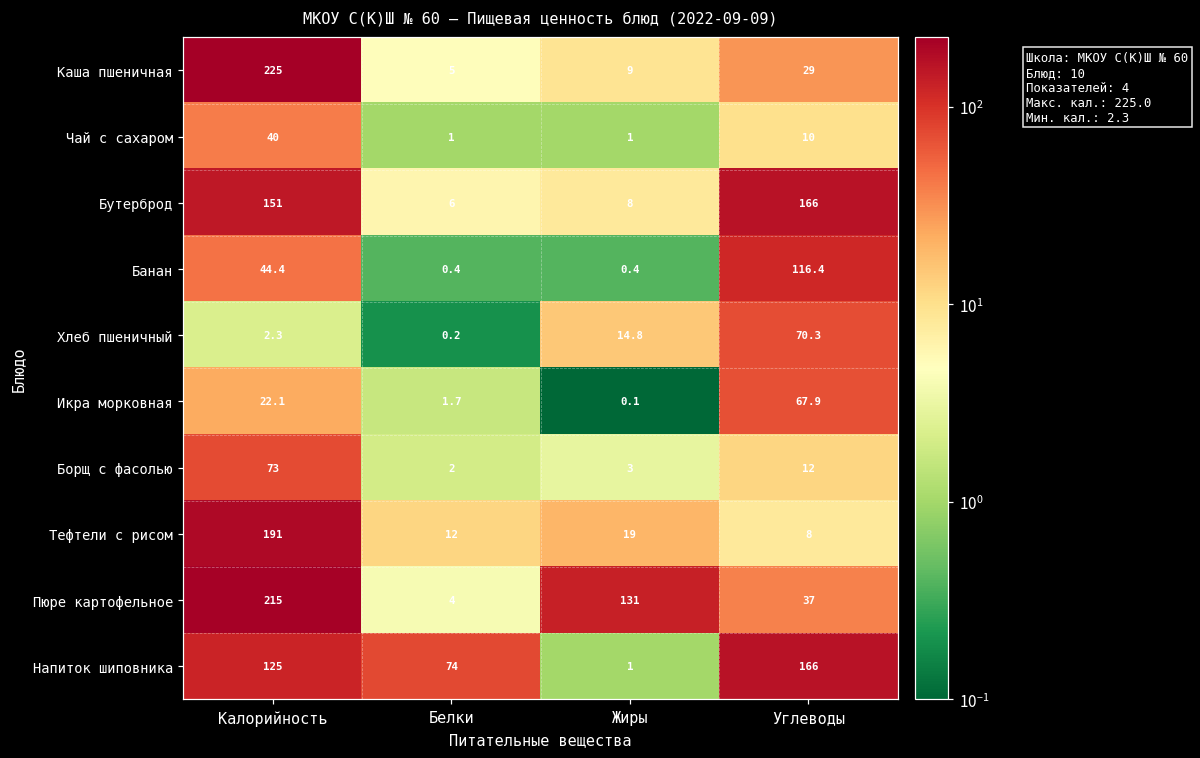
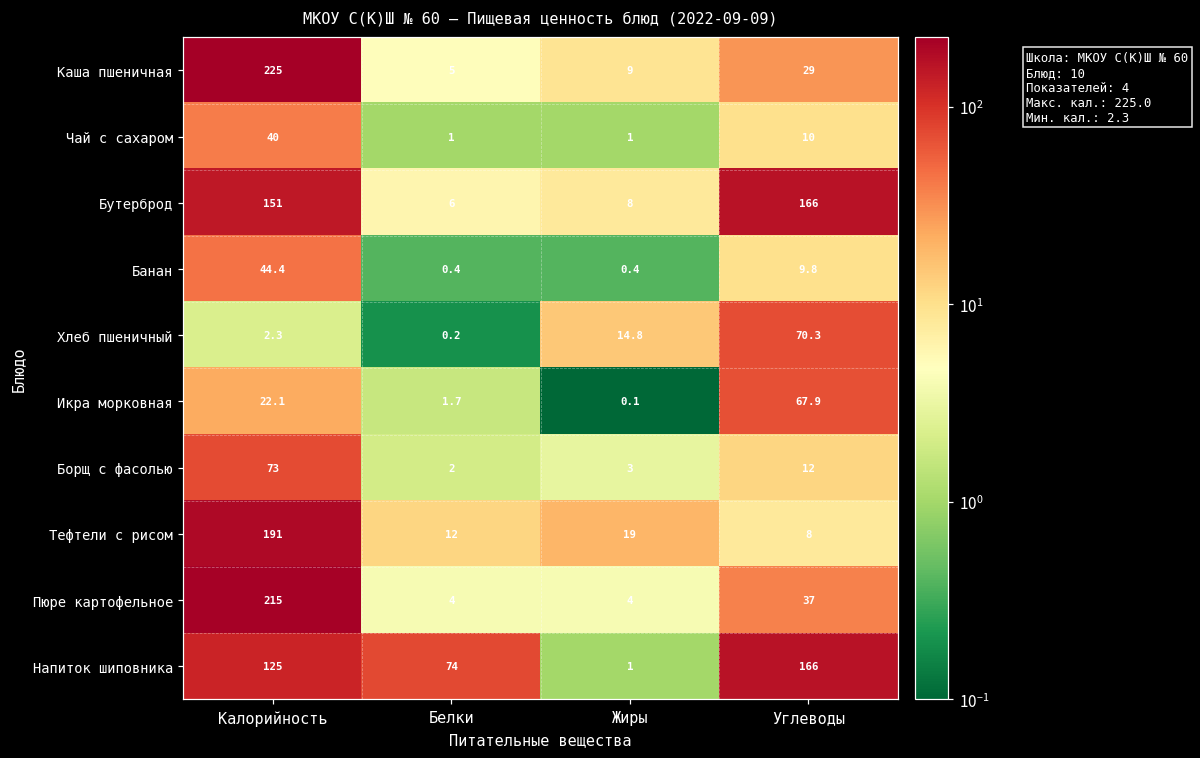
Банан, Углеводы: 116.4 -> 9.8
Пюре картофельное, Жиры: 131 -> 4
